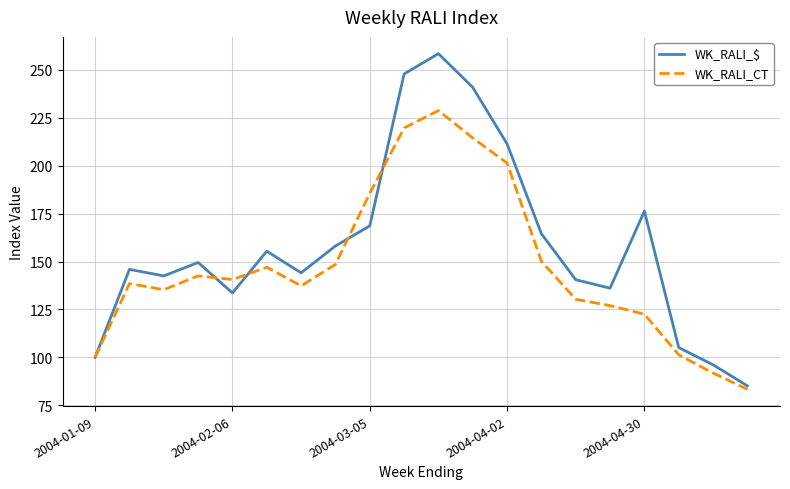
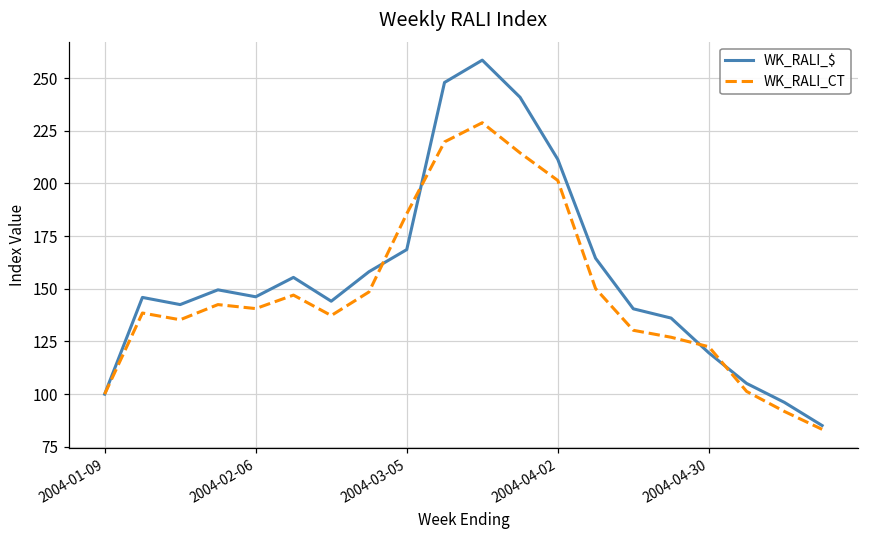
WK_RALI_$, 2004-02-06: 134 -> 146
WK_RALI_$, 2004-04-30: 176 -> 120
